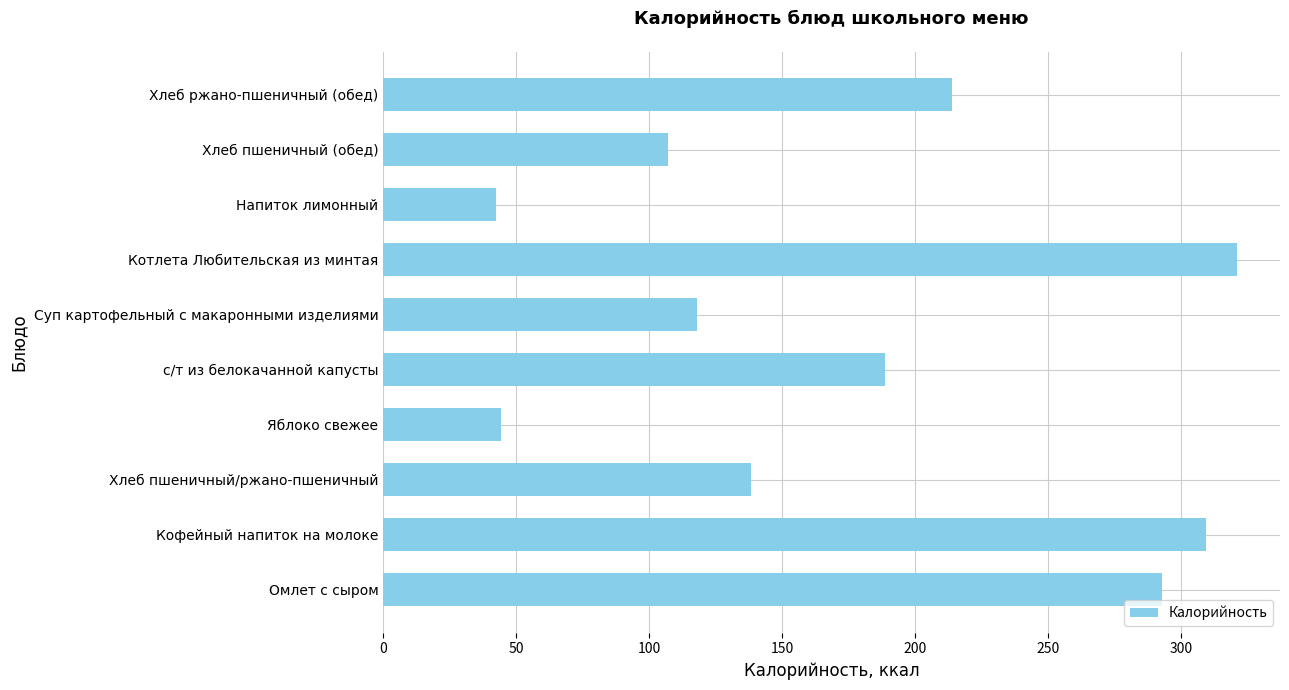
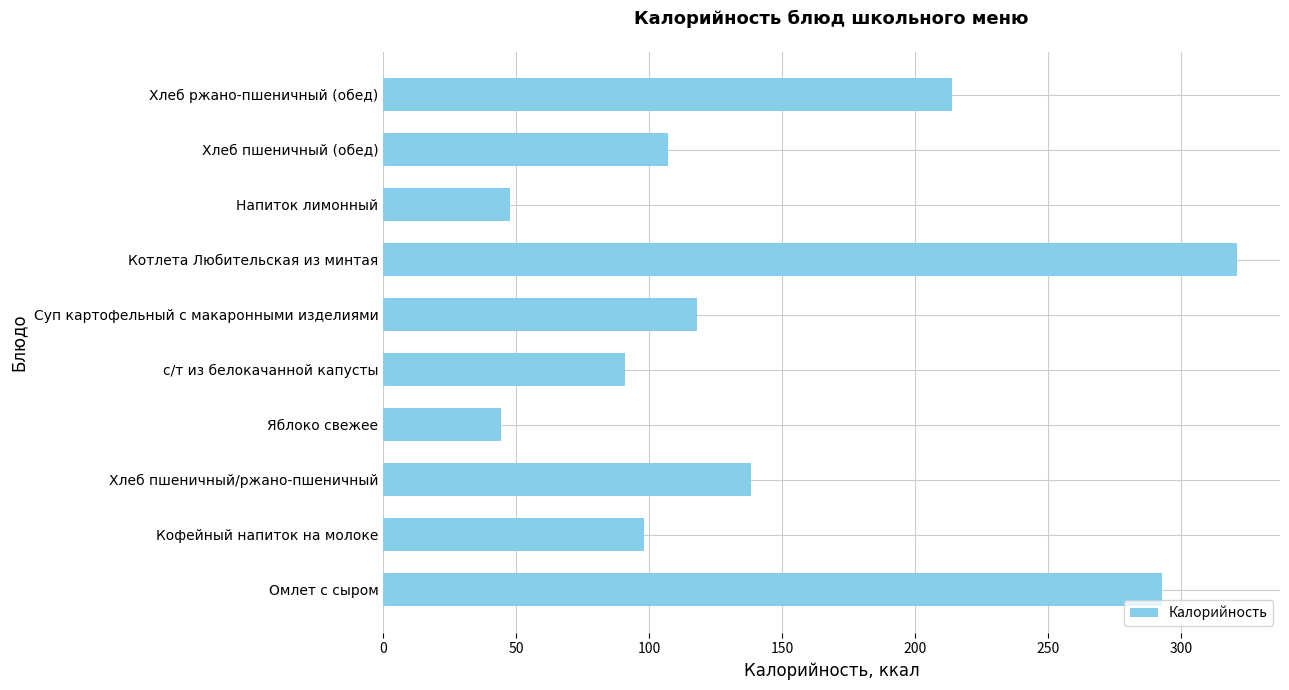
Напиток лимонный: 43 -> 48
с/т из белокачанной капусты: 189 -> 91
Кофейный напиток на молоке: 309 -> 98
